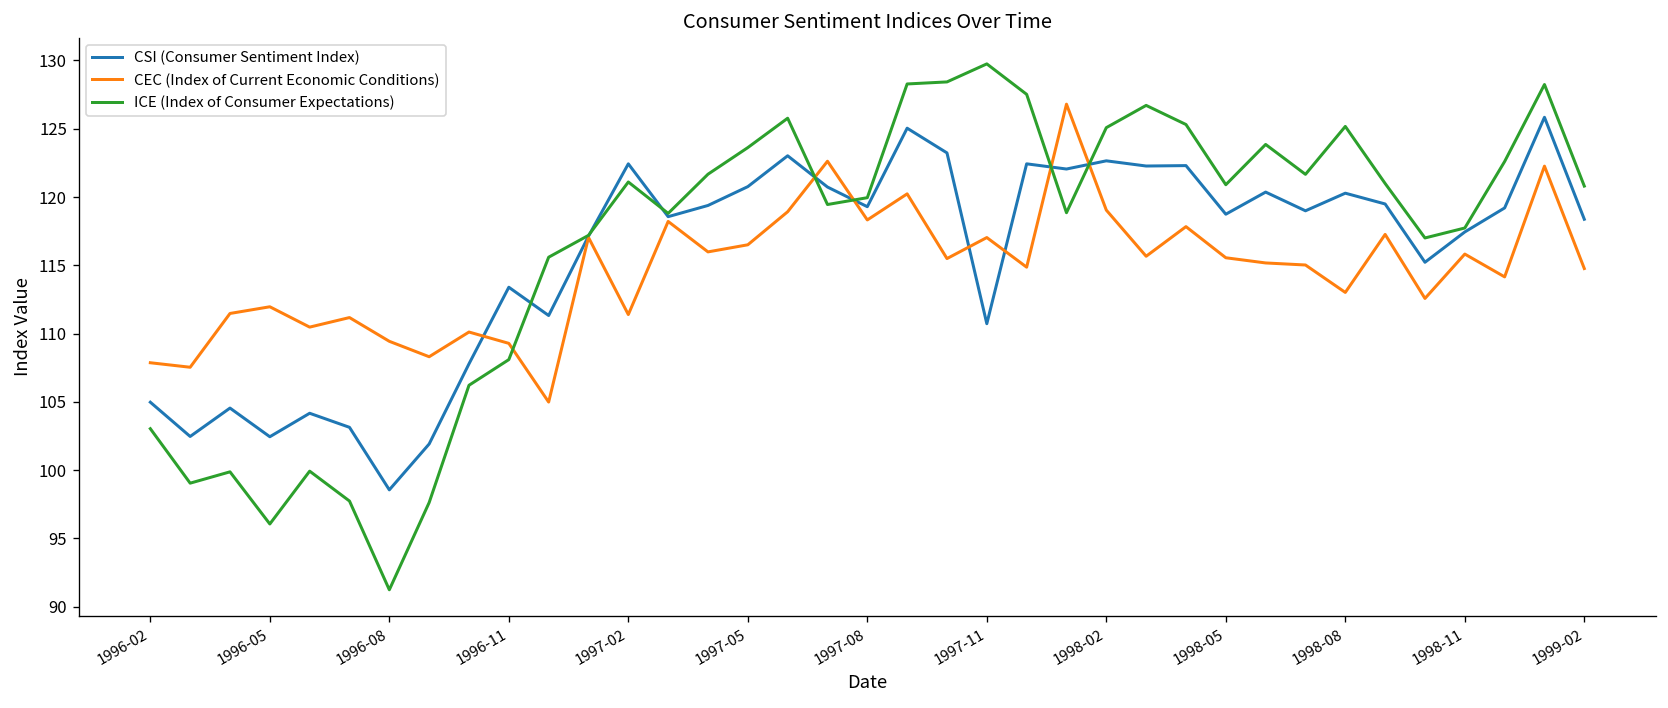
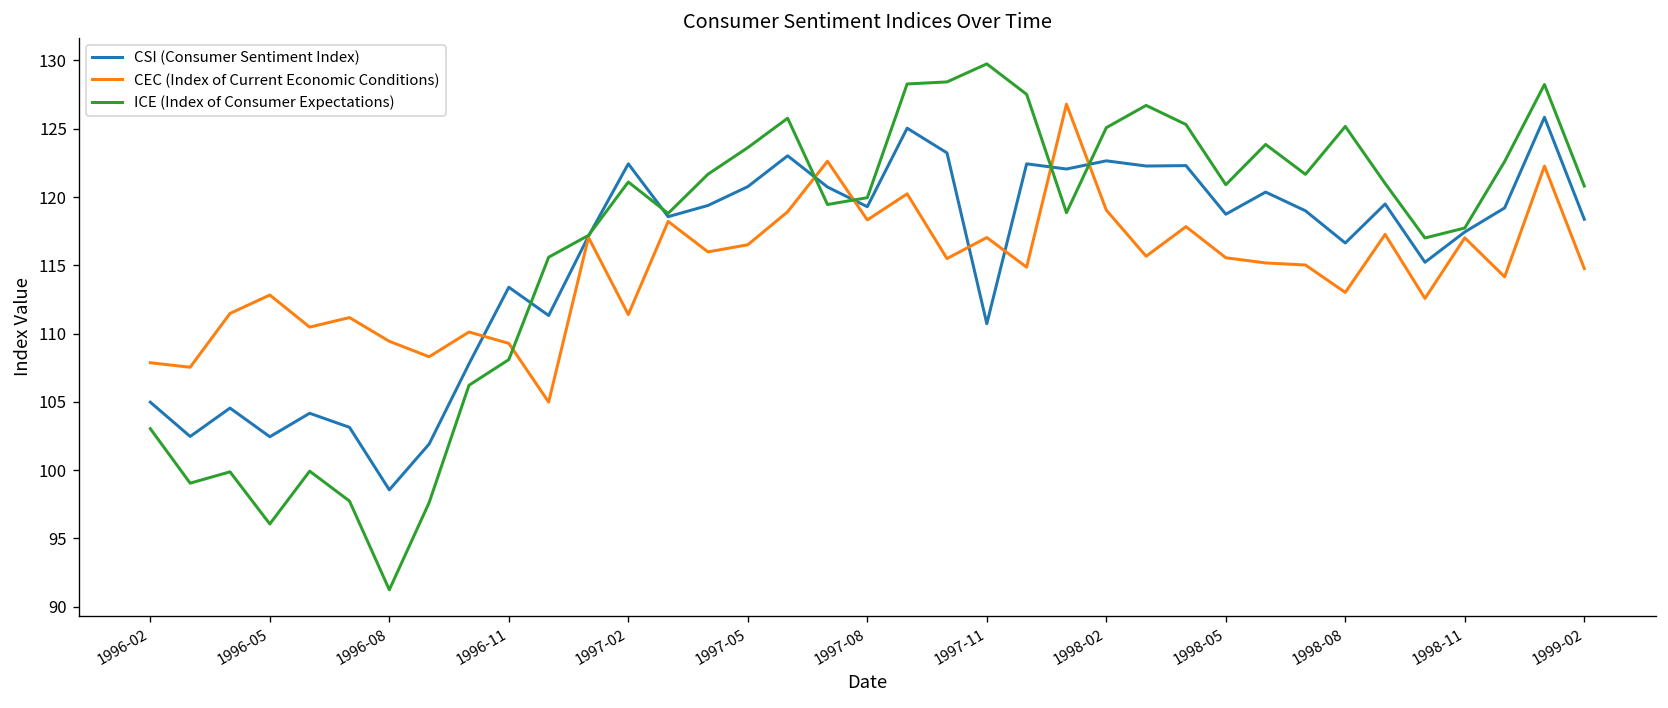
CEC (Index of Current Economic Conditions), 1996-05: 112.0 -> 112.8
CSI (Consumer Sentiment Index), 1998-08: 120.3 -> 116.6
CEC (Index of Current Economic Conditions), 1998-11: 115.8 -> 117.0
